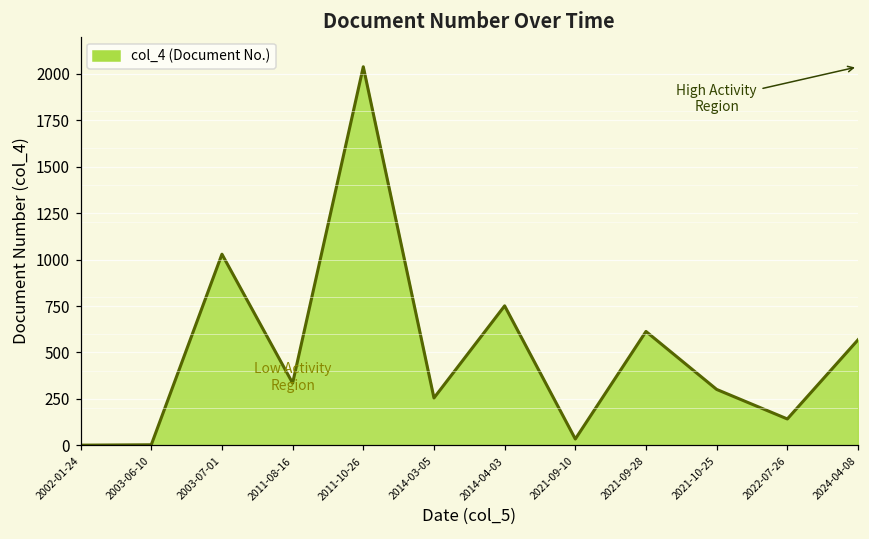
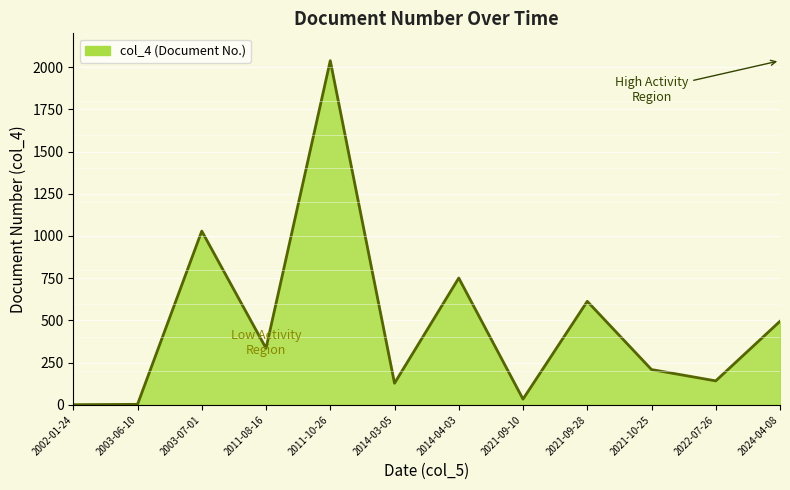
2014-03-05: 260 -> 130
2021-10-25: 300 -> 210
2024-04-08: 570 -> 500
